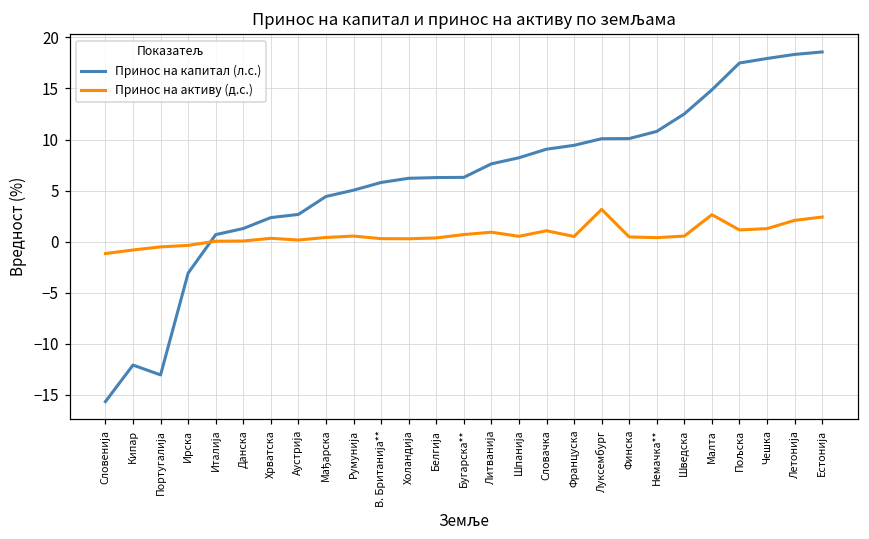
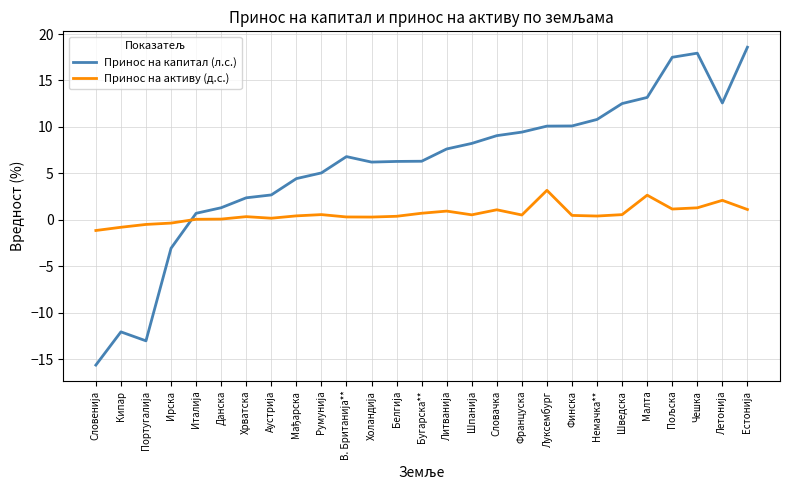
Принос на капитал (л.с.), В. Британија**: 6 -> 7
Принос на капитал (л.с.), Малта: 15 -> 13
Принос на капитал (л.с.), Летонија: 18 -> 13
Принос на активу (д.с.), Естонија: 2 -> 1
